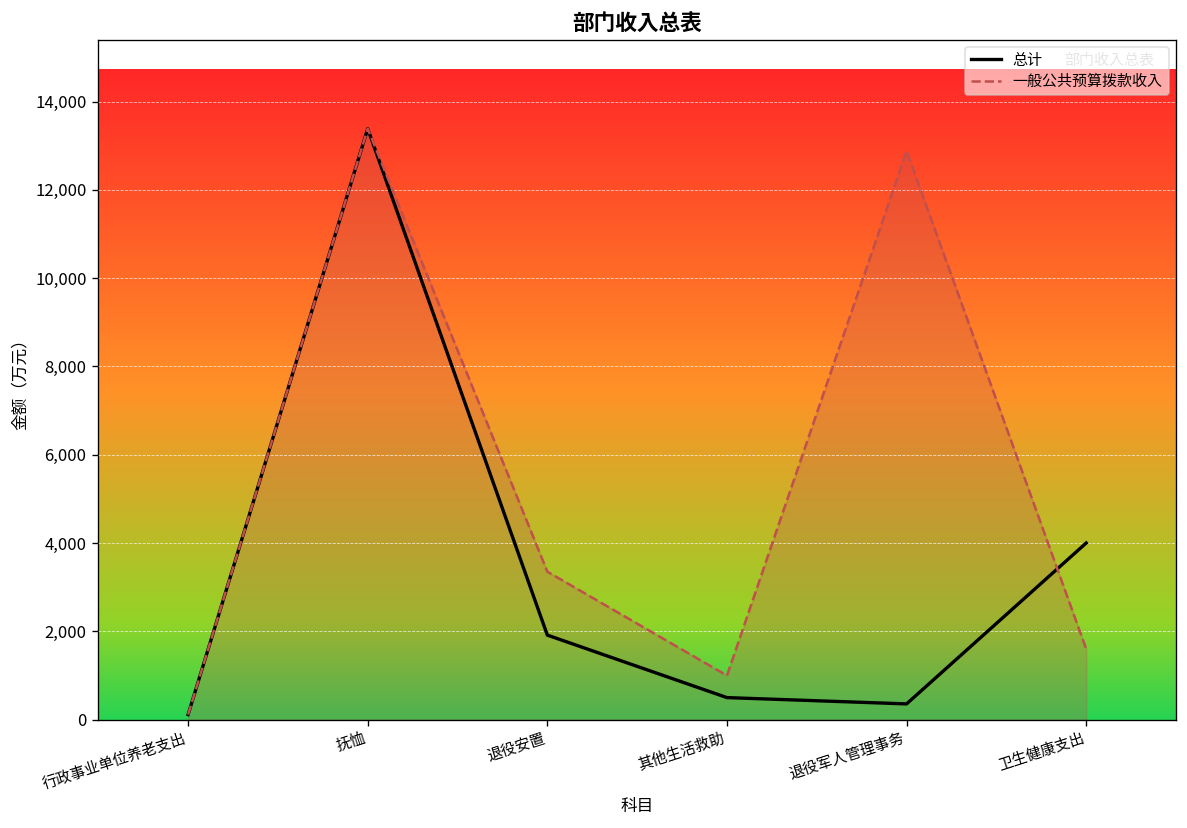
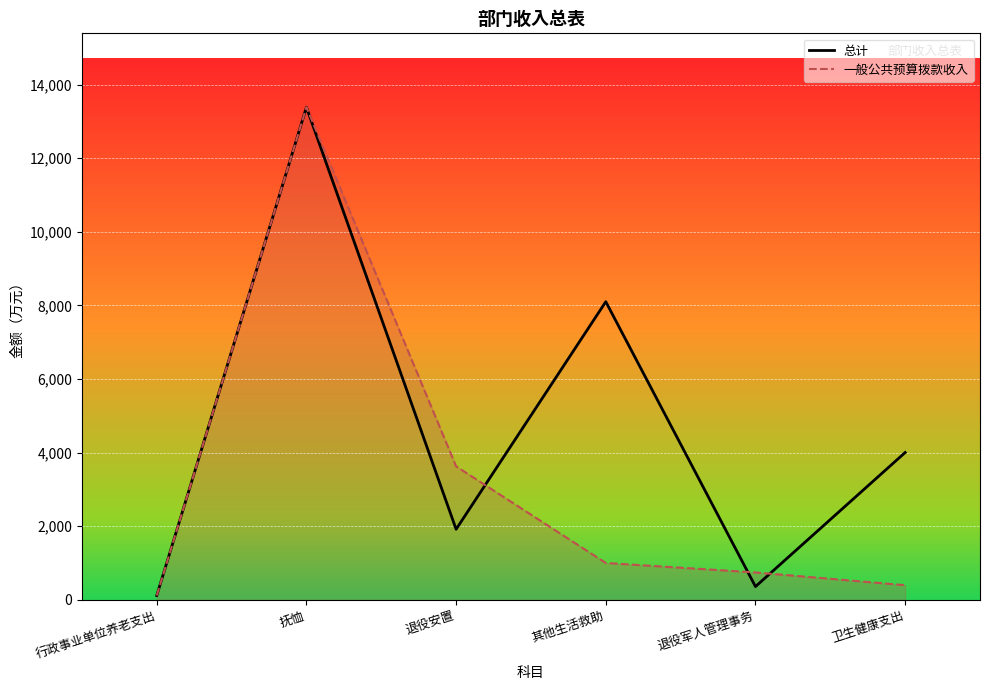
一般公共预算拨款收入, 退役安置: 3,400 -> 3,600
总计, 其他生活救助: 500 -> 8,100
一般公共预算拨款收入, 退役军人管理事务: 12,900 -> 700
一般公共预算拨款收入, 卫生健康支出: 1,600 -> 400
